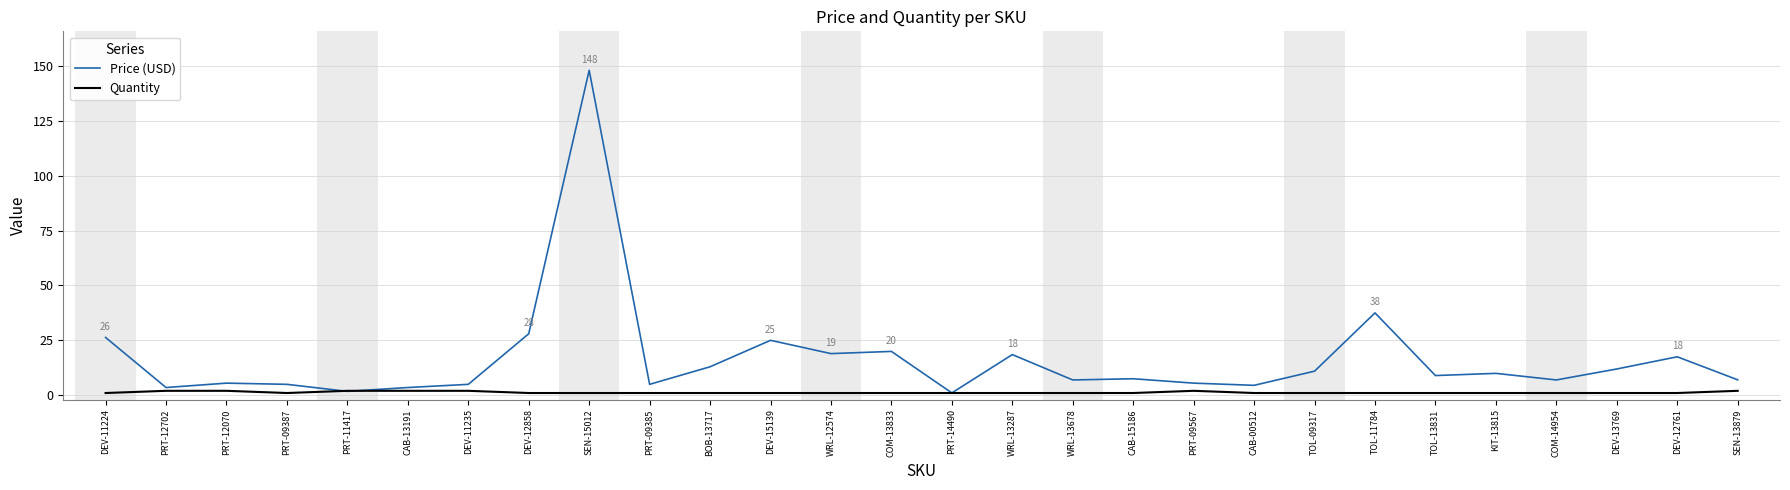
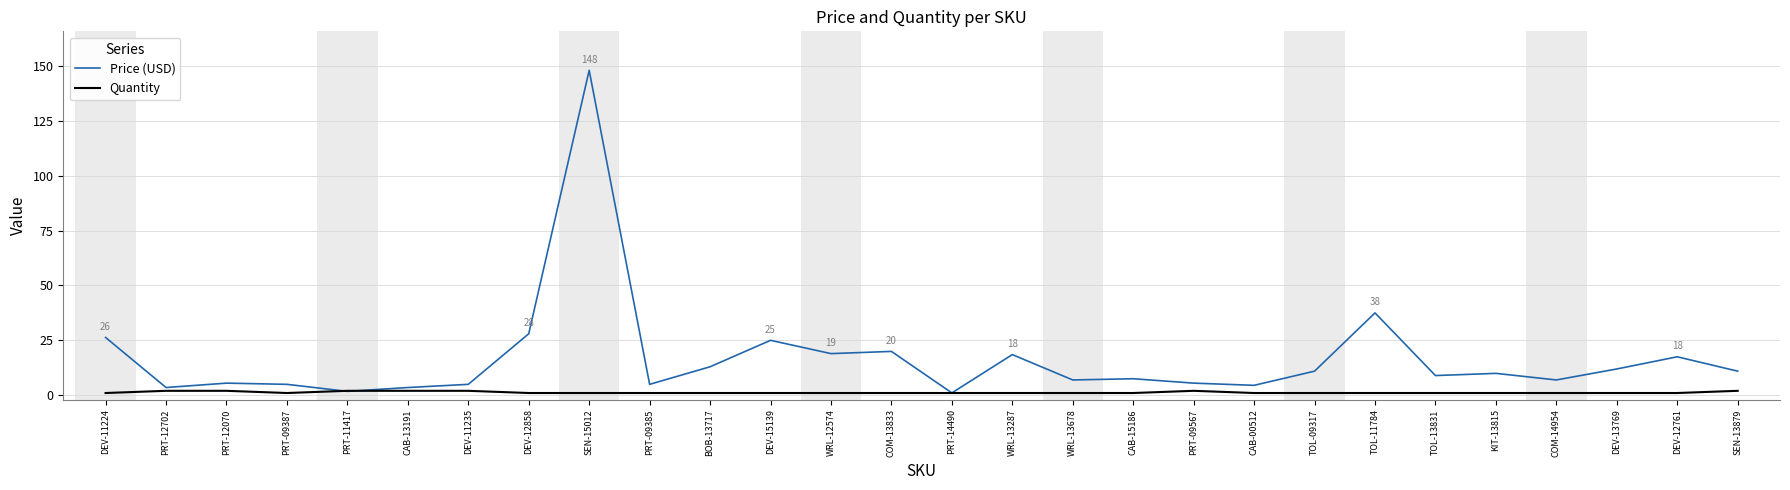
Price (USD), SEN-13879: 7 -> 11
